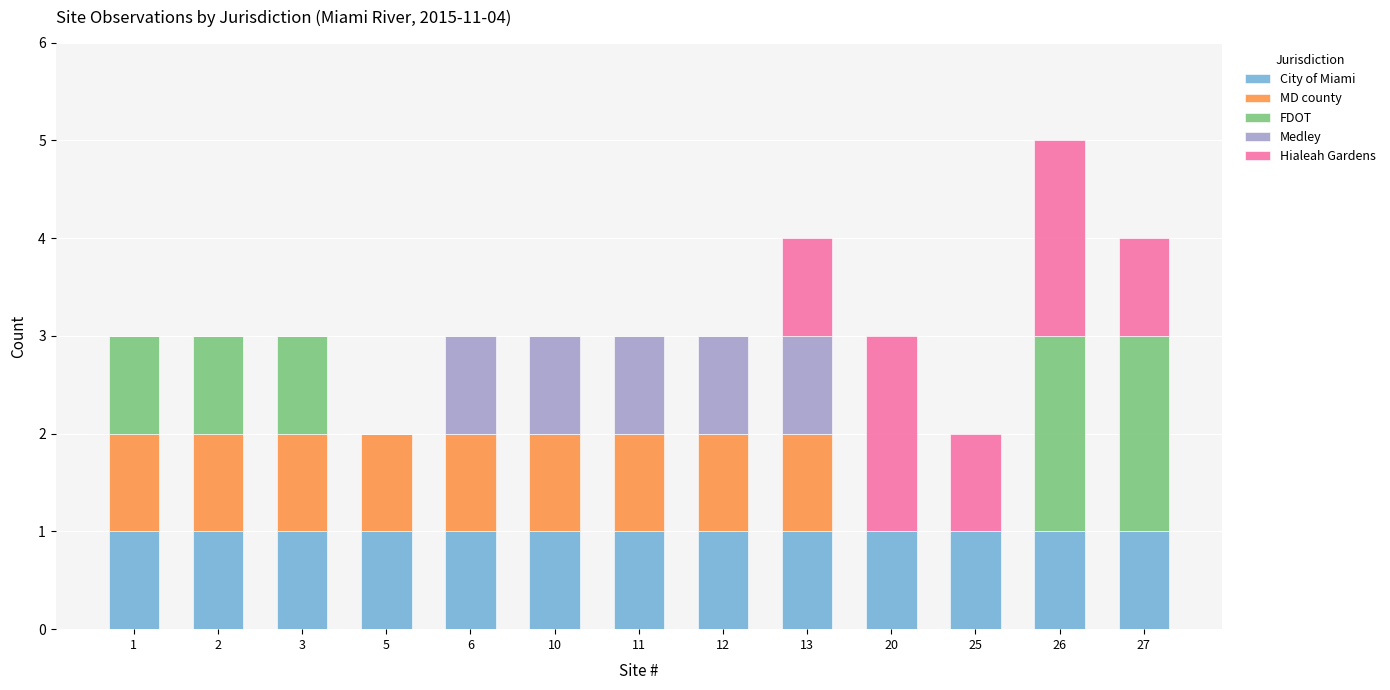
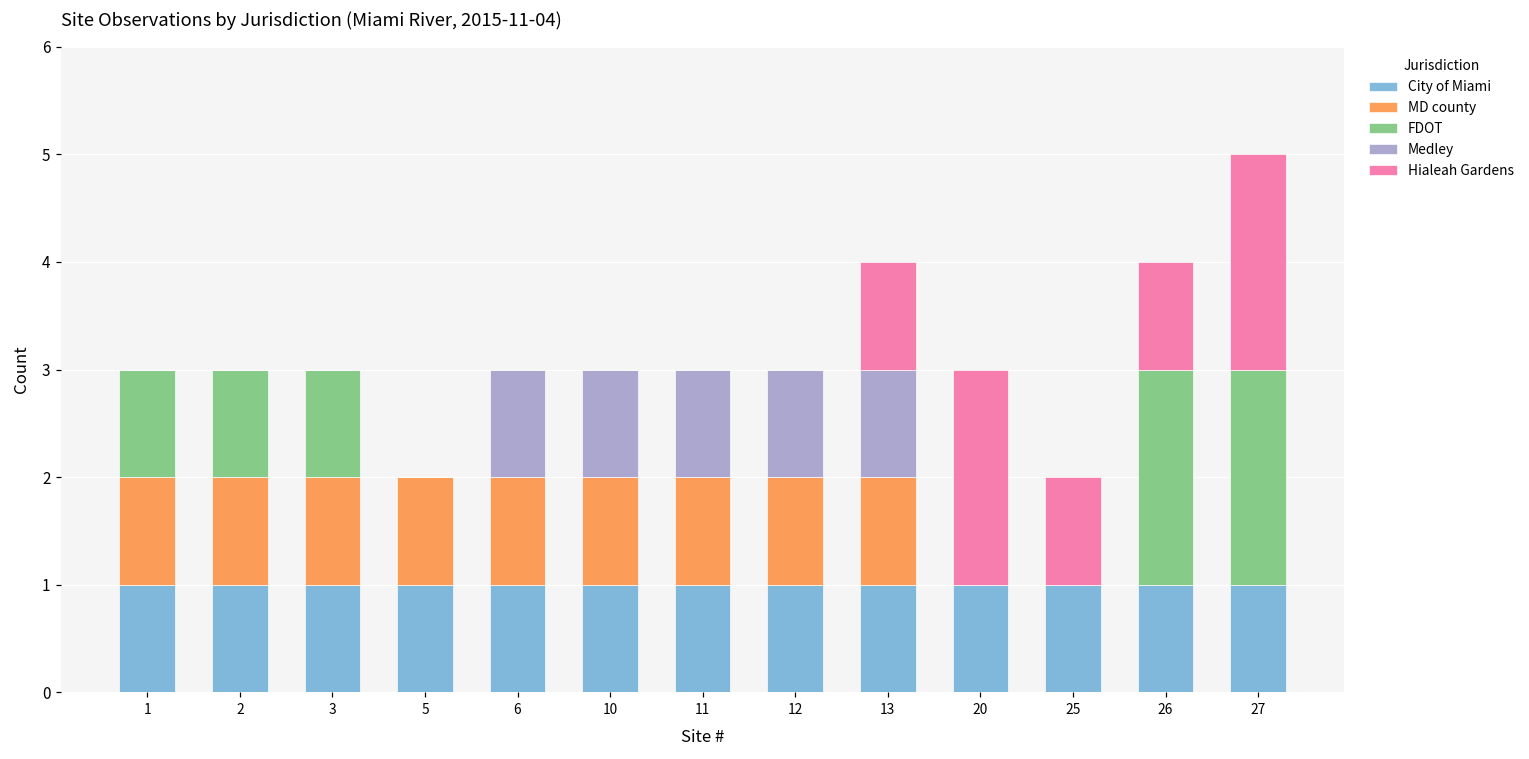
Hialeah Gardens, 26: 2 -> 1
Hialeah Gardens, 27: 1 -> 2
